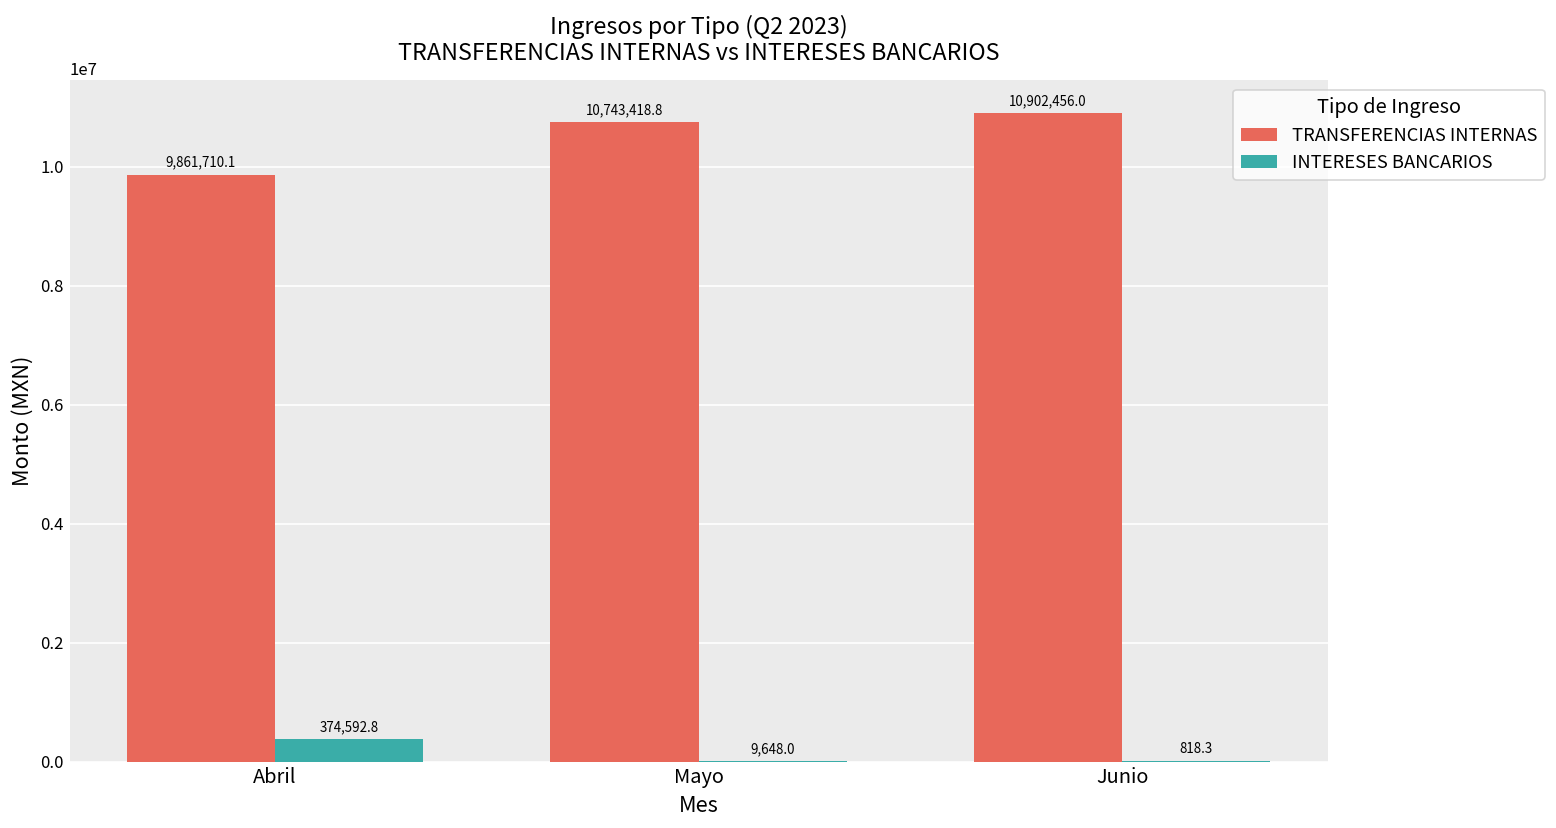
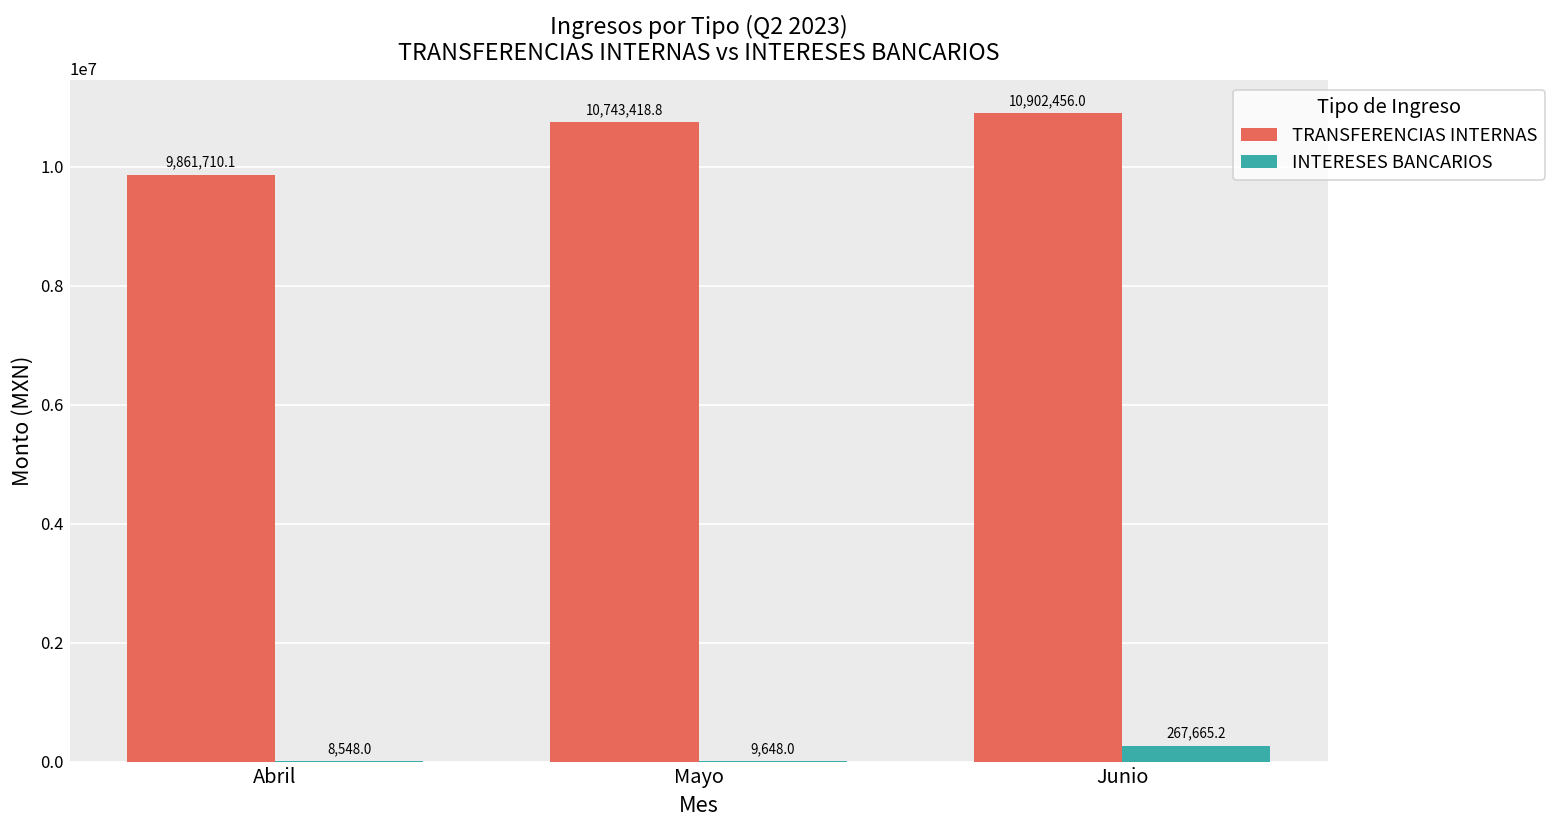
INTERESES BANCARIOS, Abril: 374,592.8 -> 8,548.0
INTERESES BANCARIOS, Junio: 818.3 -> 267,665.2
